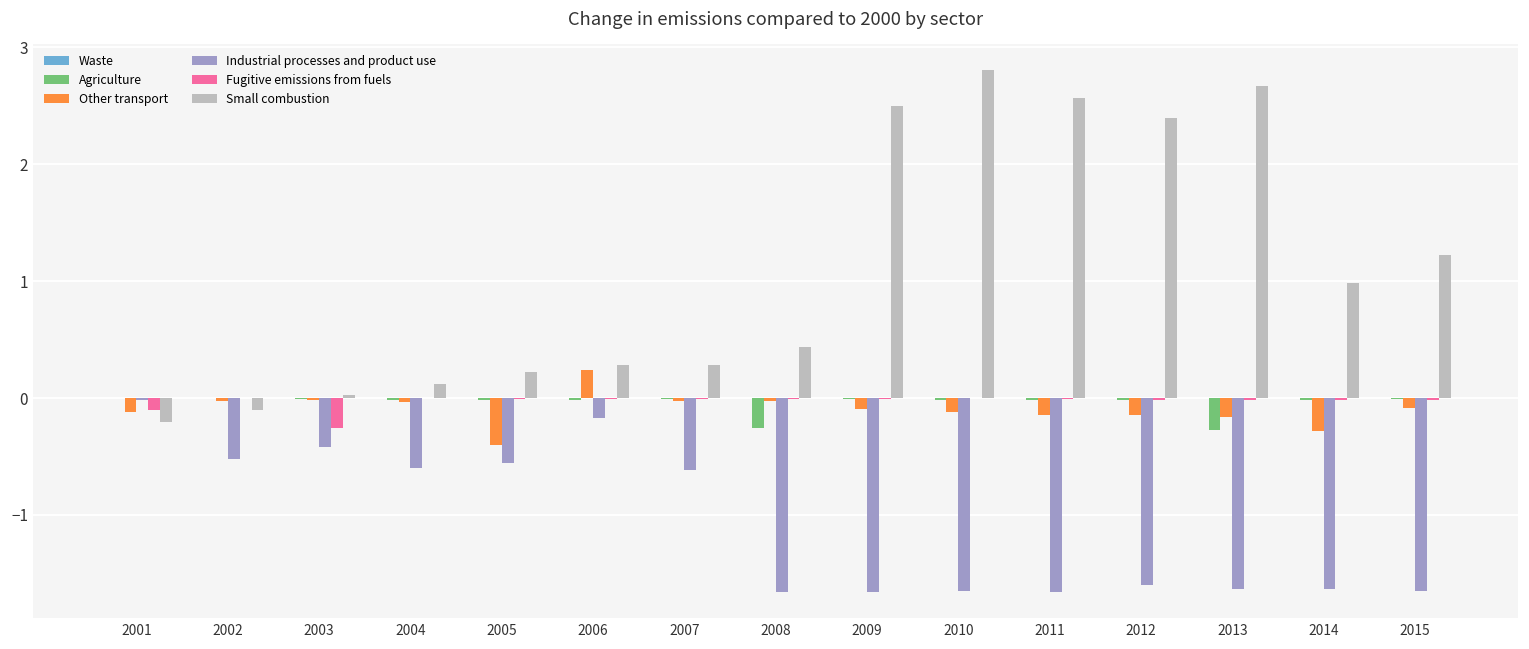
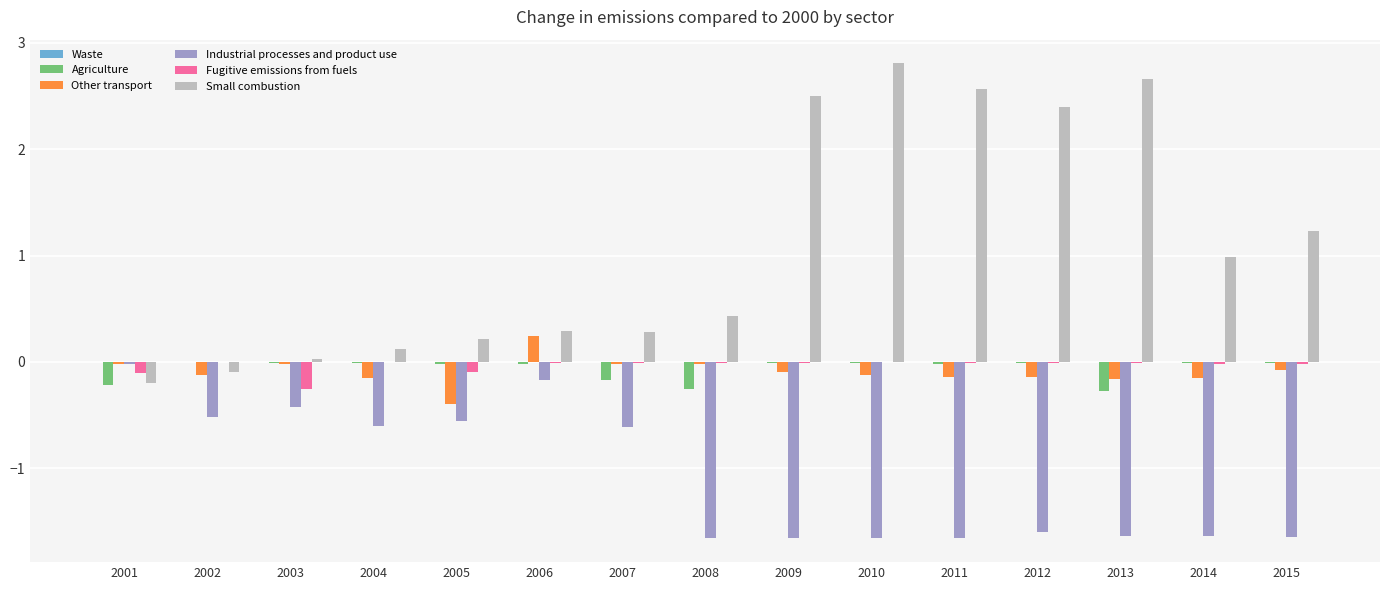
Agriculture, 2001: 0.00 -> -0.22
Other transport, 2001: -0.12 -> -0.02
Other transport, 2002: -0.02 -> -0.13
Other transport, 2004: -0.03 -> -0.15
Fugitive emissions from fuels, 2005: -0.01 -> -0.10
Agriculture, 2007: -0.01 -> -0.17
Other transport, 2014: -0.28 -> -0.15
